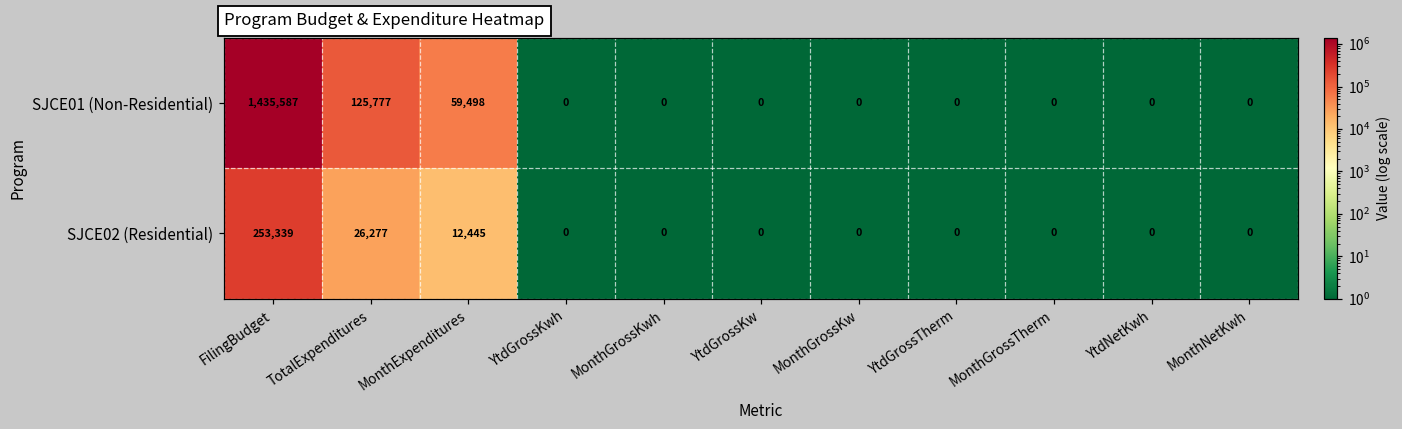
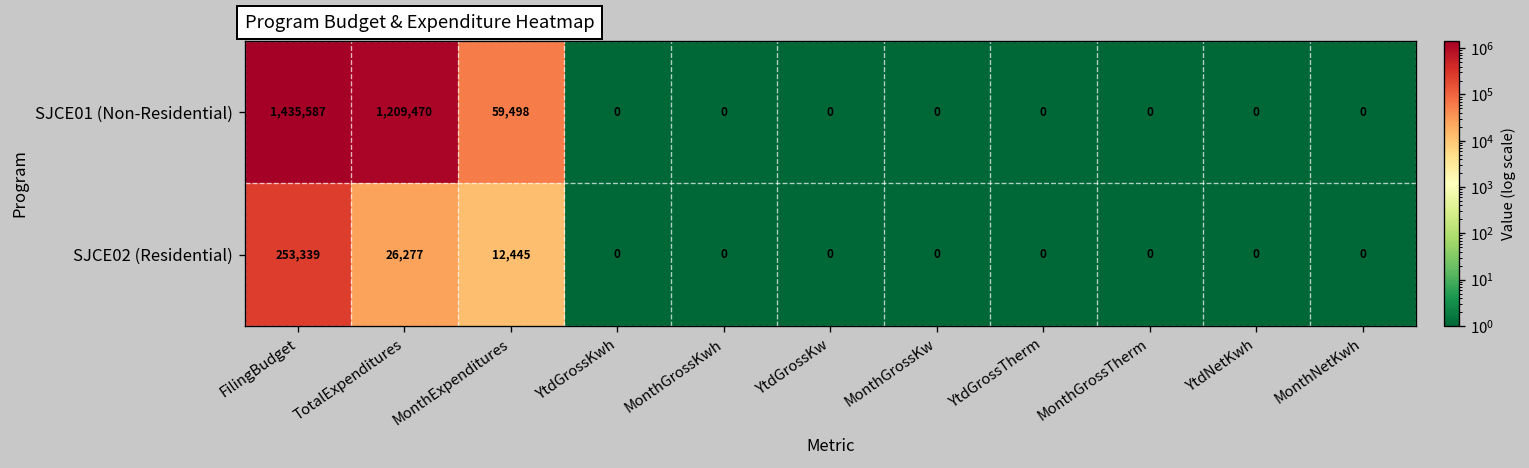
SJCE01 (Non-Residential), TotalExpenditures: 125,777 -> 1,209,470
